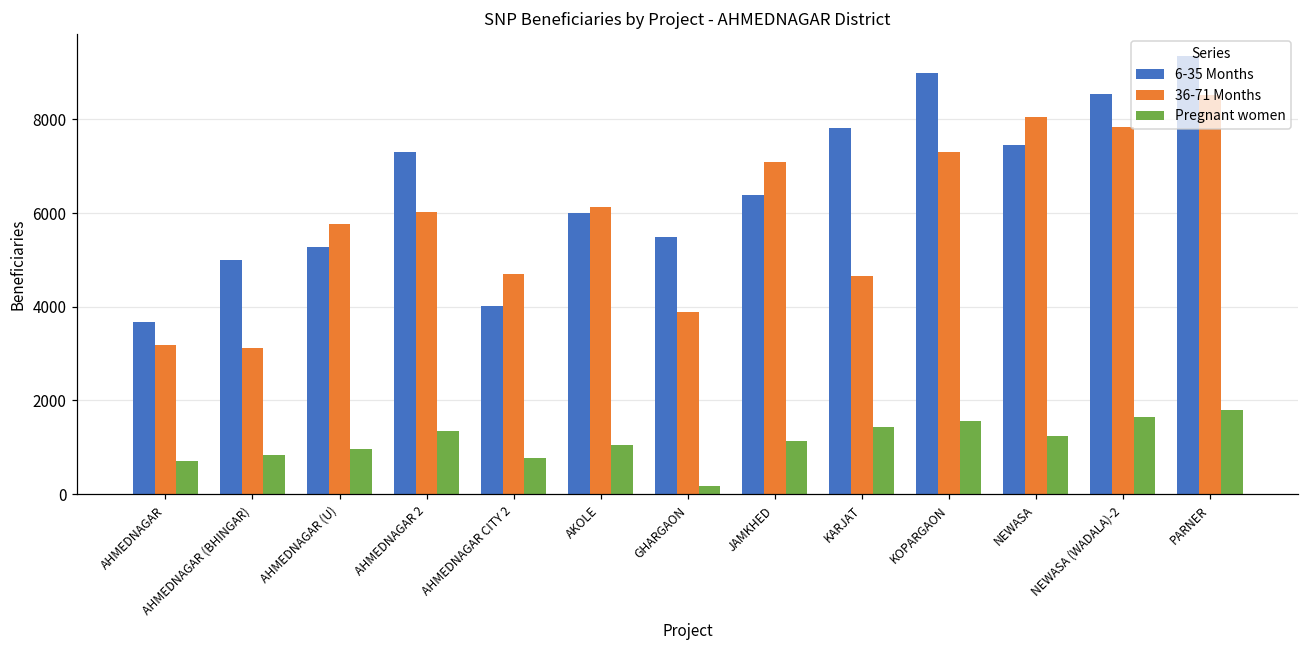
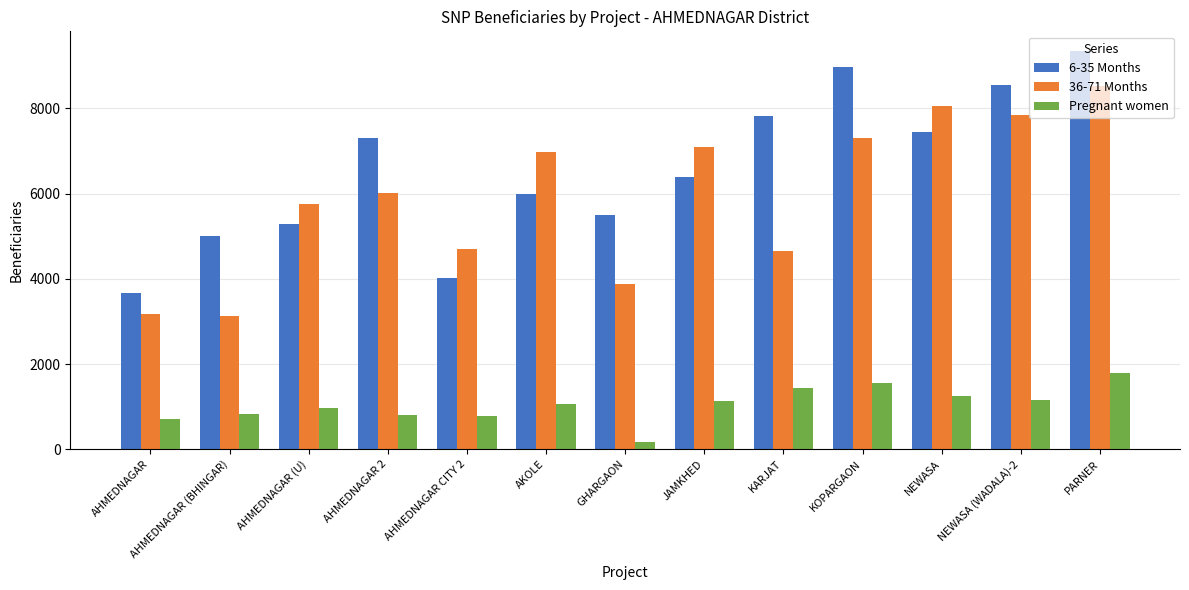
Pregnant women, AHMEDNAGAR 2: 1300 -> 800
36-71 Months, AKOLE: 6100 -> 7000
Pregnant women, NEWASA (WADALA)-2: 1600 -> 1200
